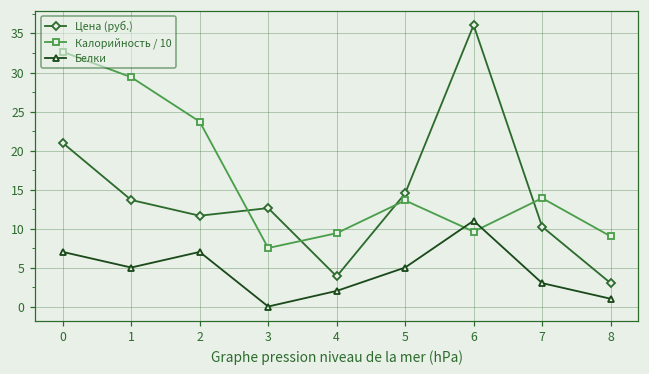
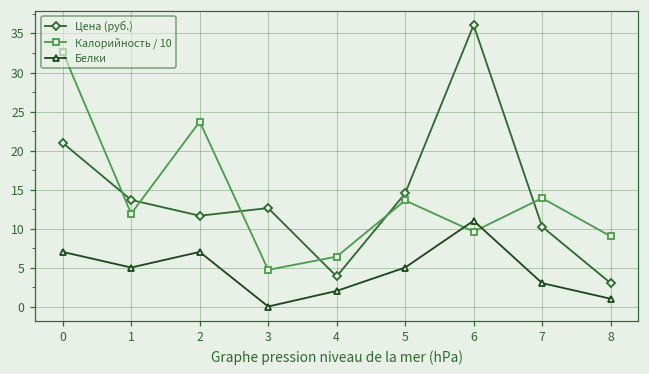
Калорийность / 10, 1: 29 -> 12
Калорийность / 10, 3: 8 -> 5
Калорийность / 10, 4: 9 -> 6
